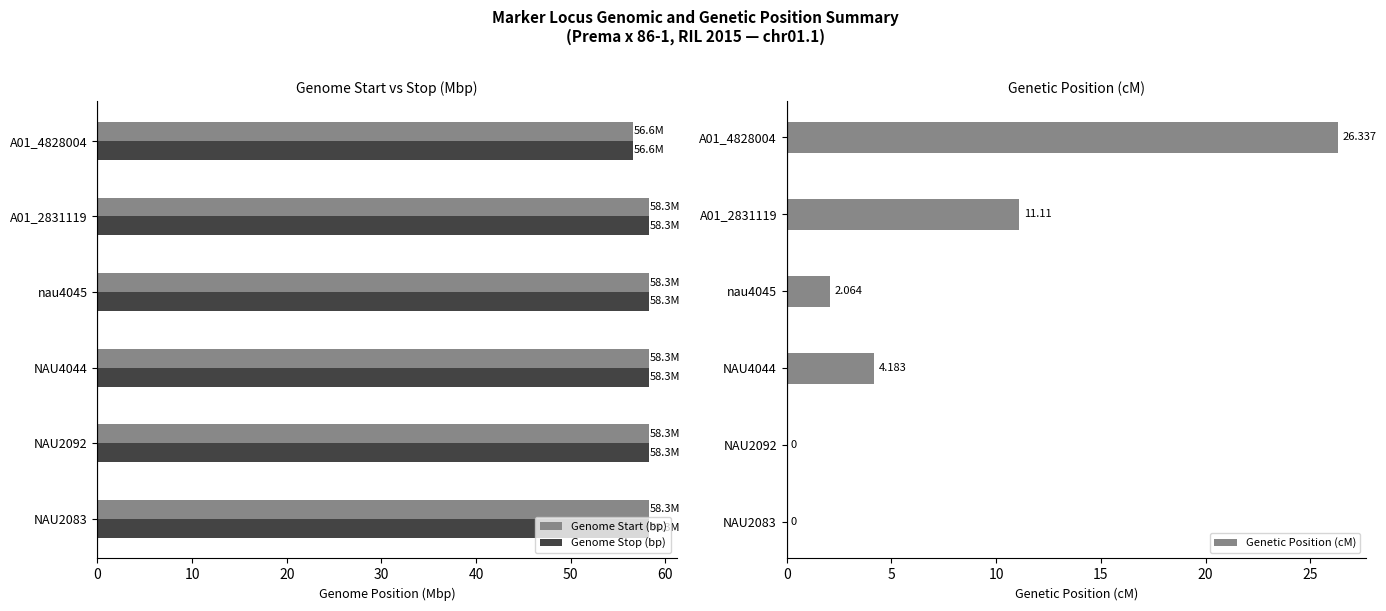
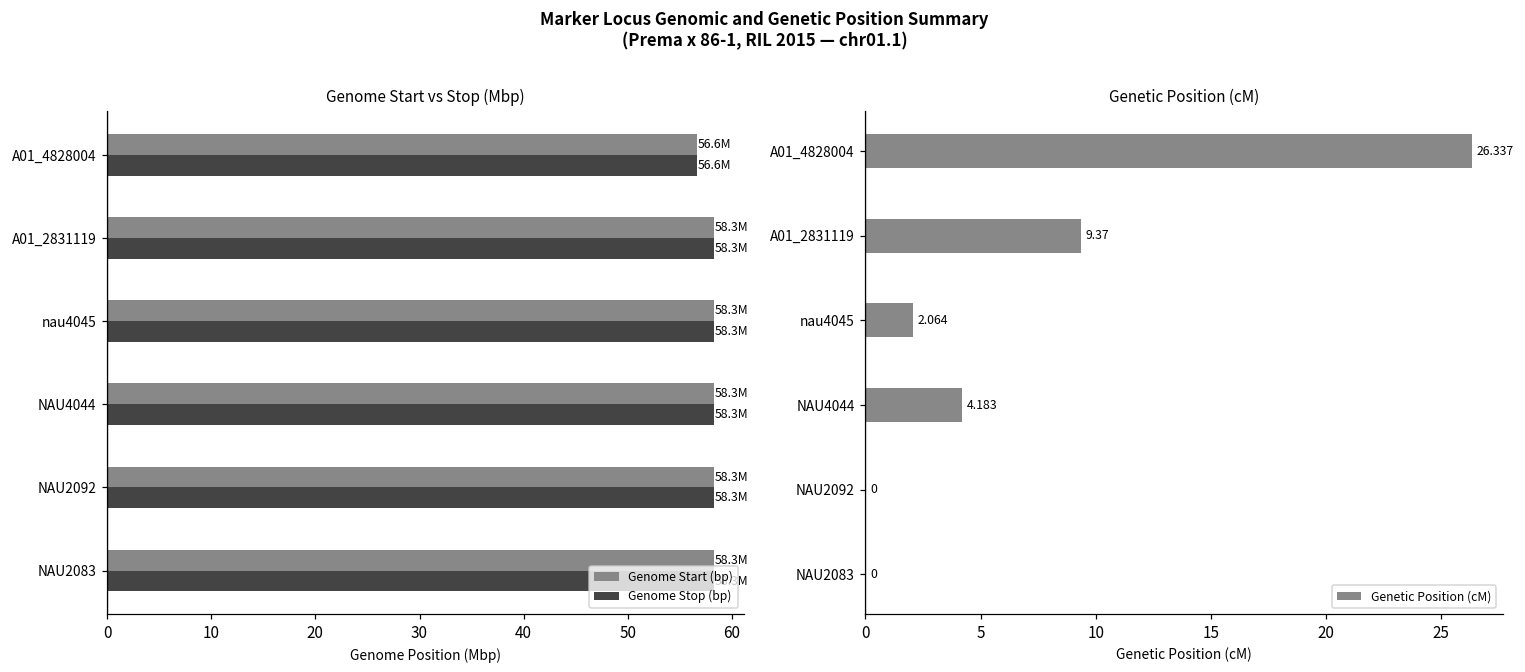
Genetic Position (cM), A01_2831119: 11.11 -> 9.37
